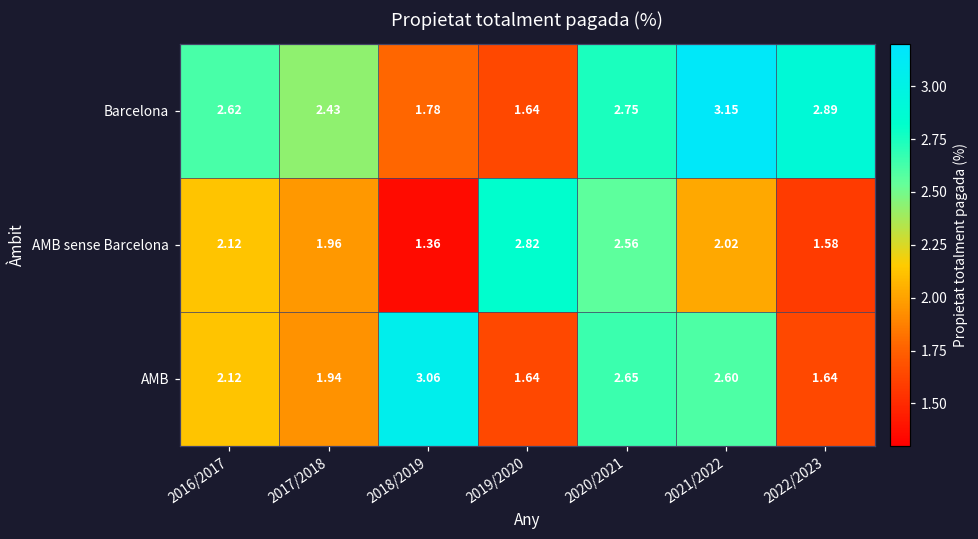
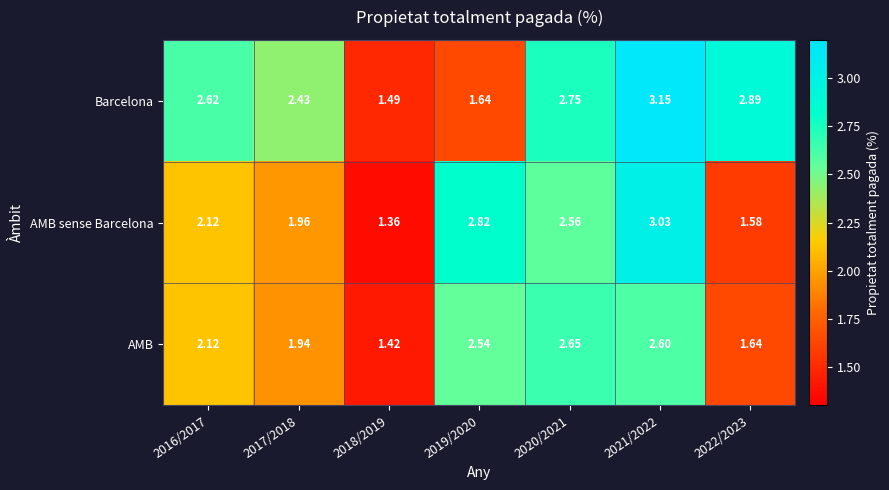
Barcelona, 2018/2019: 1.78 -> 1.49
AMB sense Barcelona, 2021/2022: 2.02 -> 3.03
AMB, 2018/2019: 3.06 -> 1.42
AMB, 2019/2020: 1.64 -> 2.54
